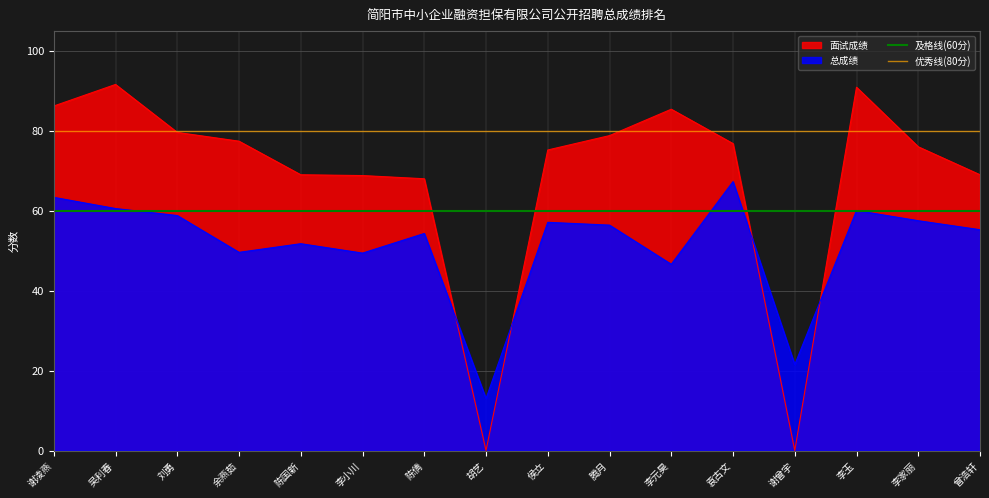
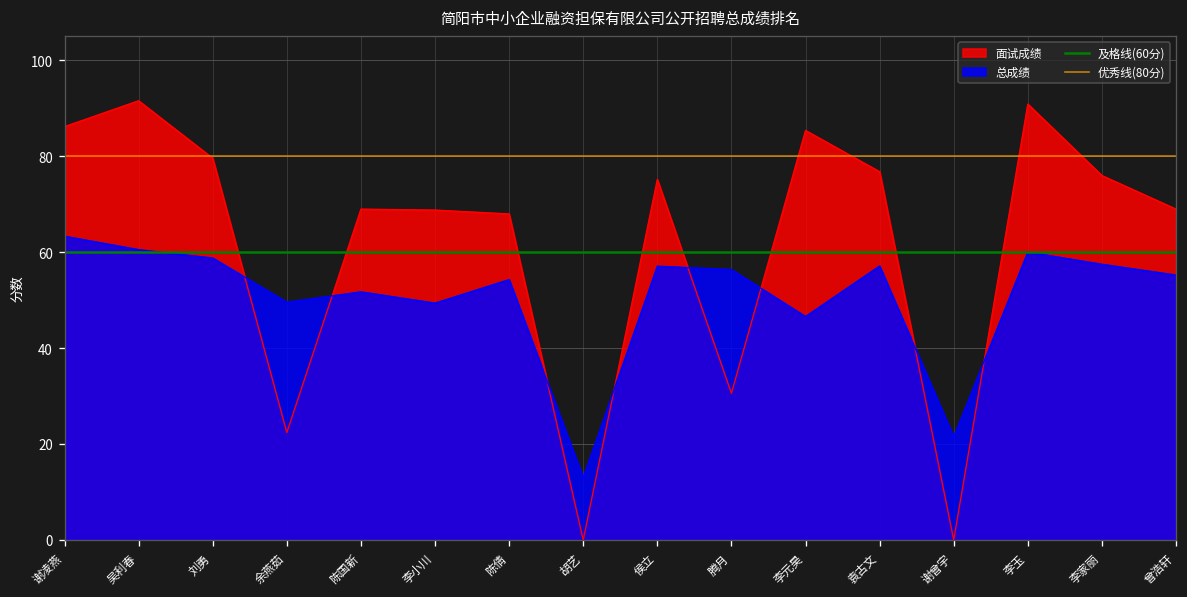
面试成绩, 余燕茹: 77 -> 22
面试成绩, 腾月: 79 -> 31
总成绩, 袁古文: 67 -> 57
